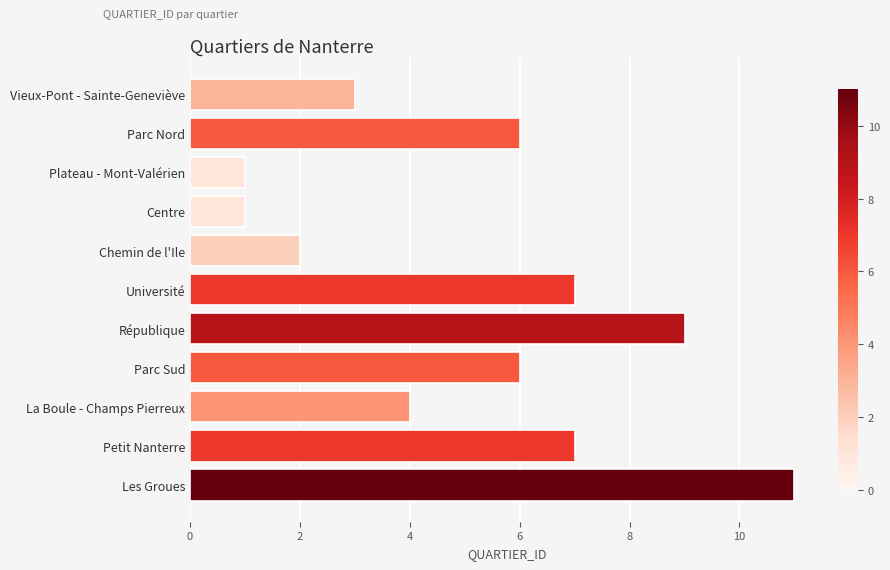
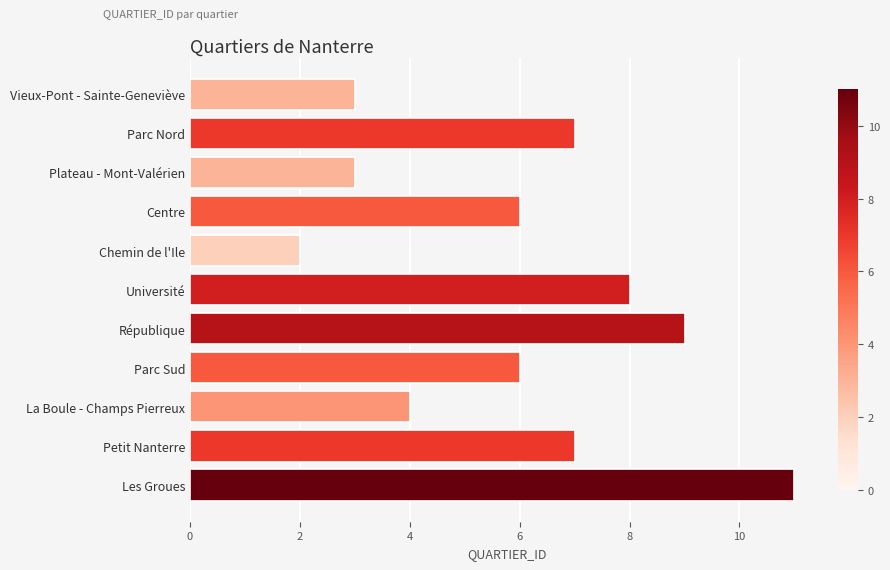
Parc Nord: 6 -> 7
Plateau - Mont-Valérien: 1 -> 3
Centre: 1 -> 6
Université: 7 -> 8
